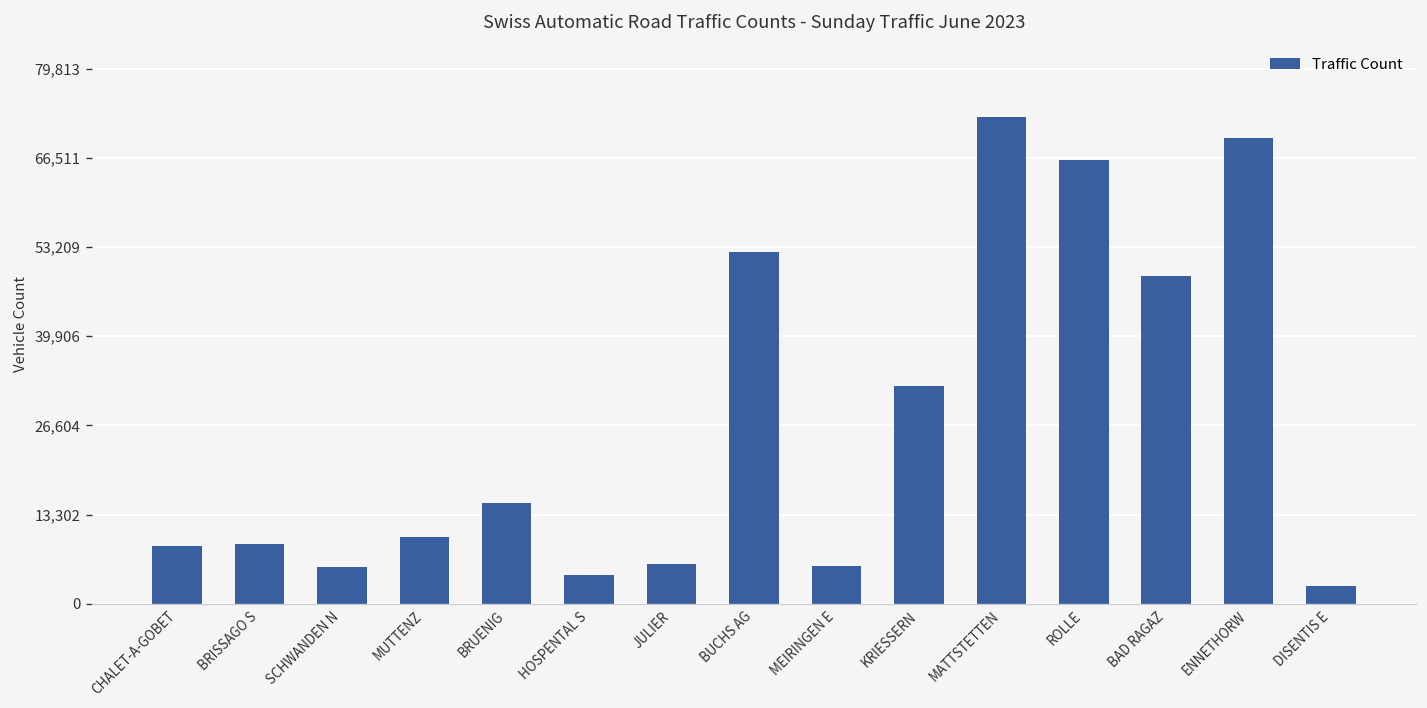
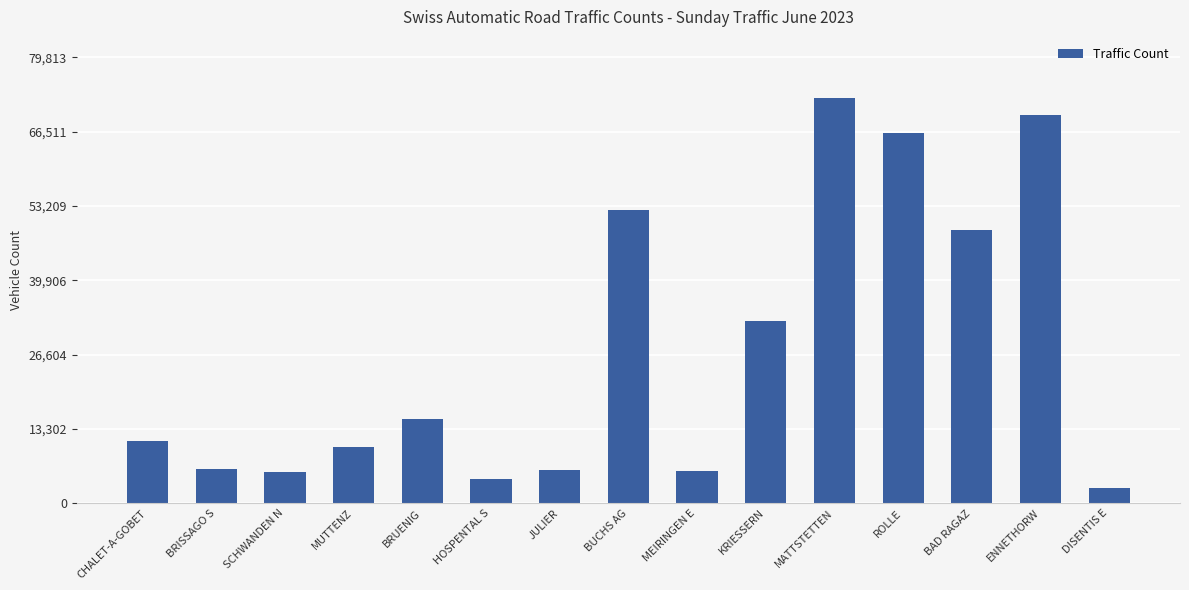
CHALET-A-GOBET: 9,000 -> 11,000
BRISSAGO S: 9,000 -> 6,000
